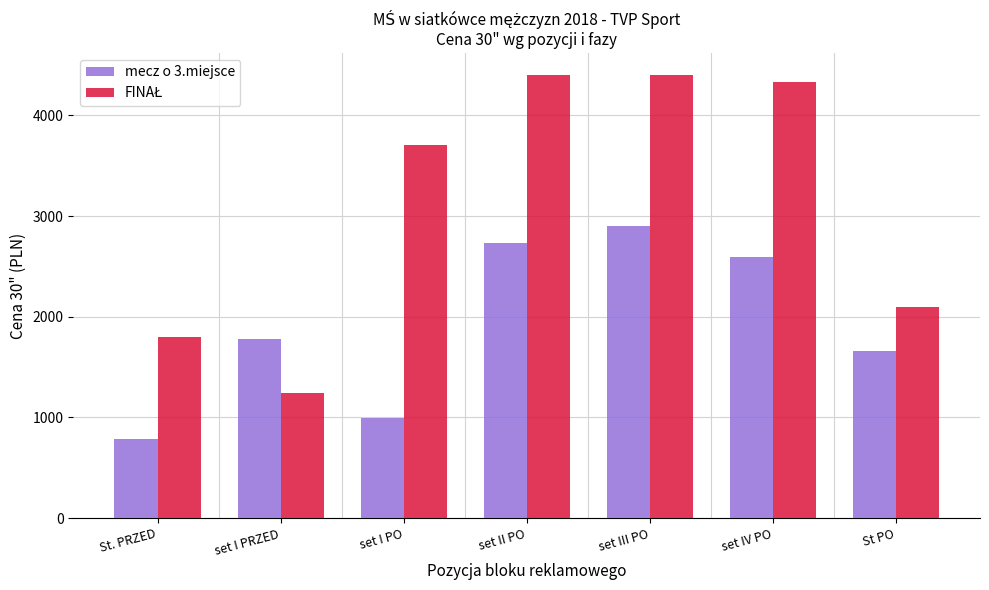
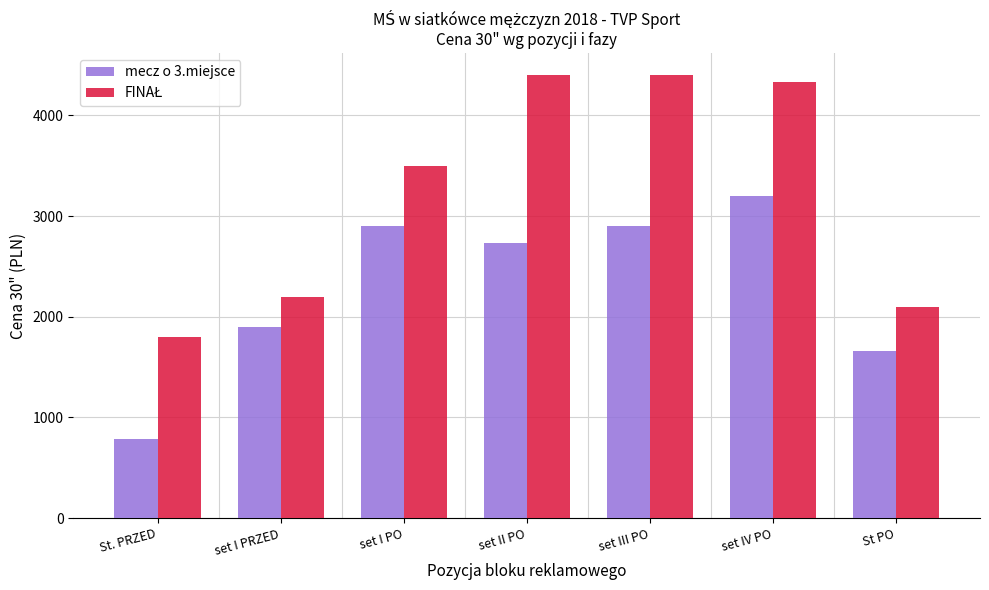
mecz o 3.miejsce, set I PRZED: 1780 -> 1900
FINAŁ, set I PRZED: 1240 -> 2200
mecz o 3.miejsce, set I PO: 990 -> 2900
FINAŁ, set I PO: 3700 -> 3500
mecz o 3.miejsce, set IV PO: 2600 -> 3200
